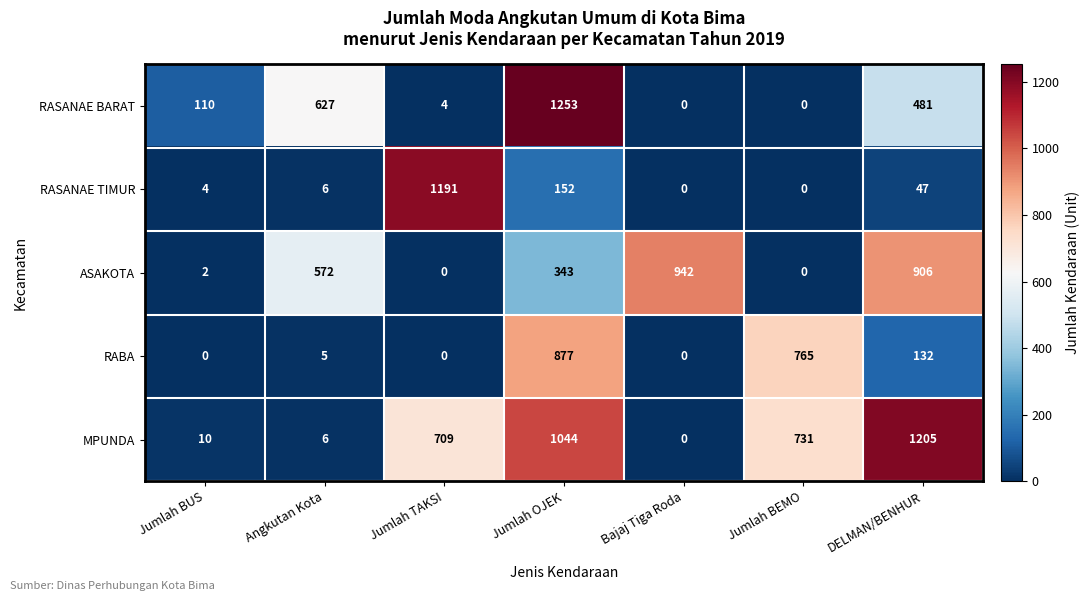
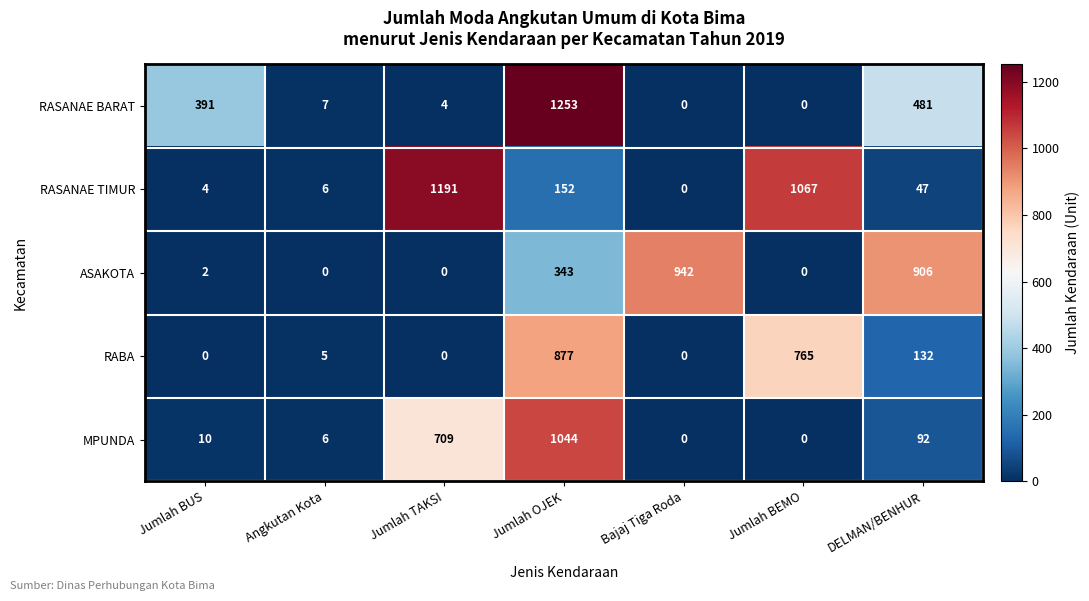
RASANAE BARAT, Jumlah BUS: 110 -> 391
RASANAE BARAT, Angkutan Kota: 627 -> 7
RASANAE TIMUR, Jumlah BEMO: 0 -> 1067
ASAKOTA, Angkutan Kota: 572 -> 0
MPUNDA, Jumlah BEMO: 731 -> 0
MPUNDA, DELMAN/BENHUR: 1205 -> 92
